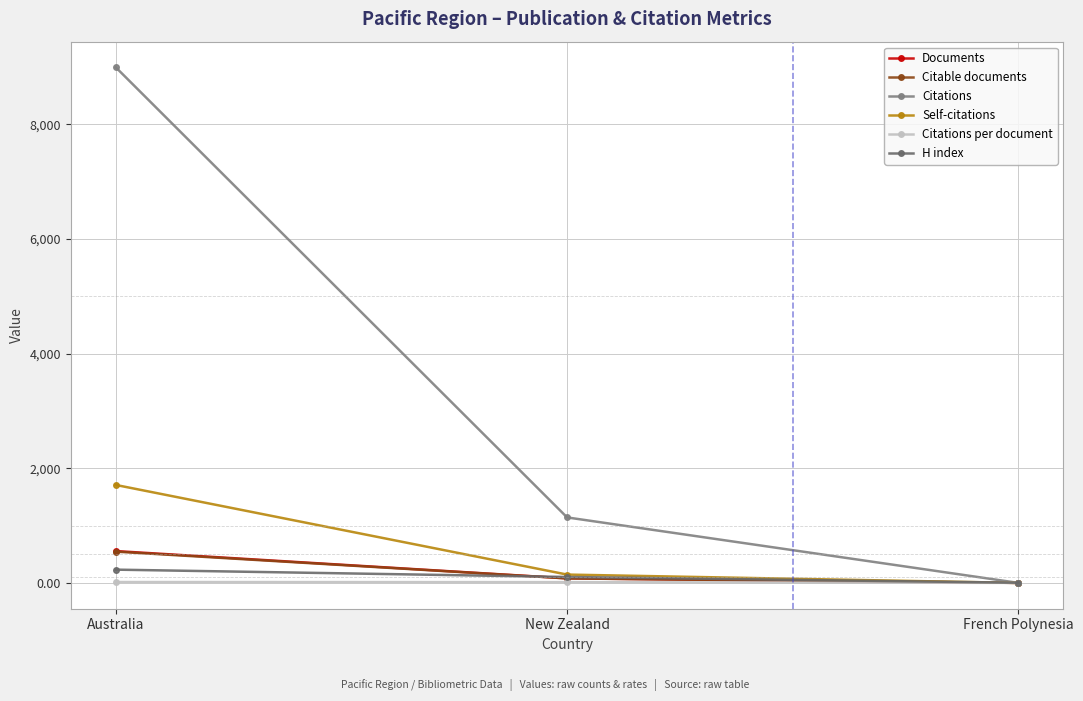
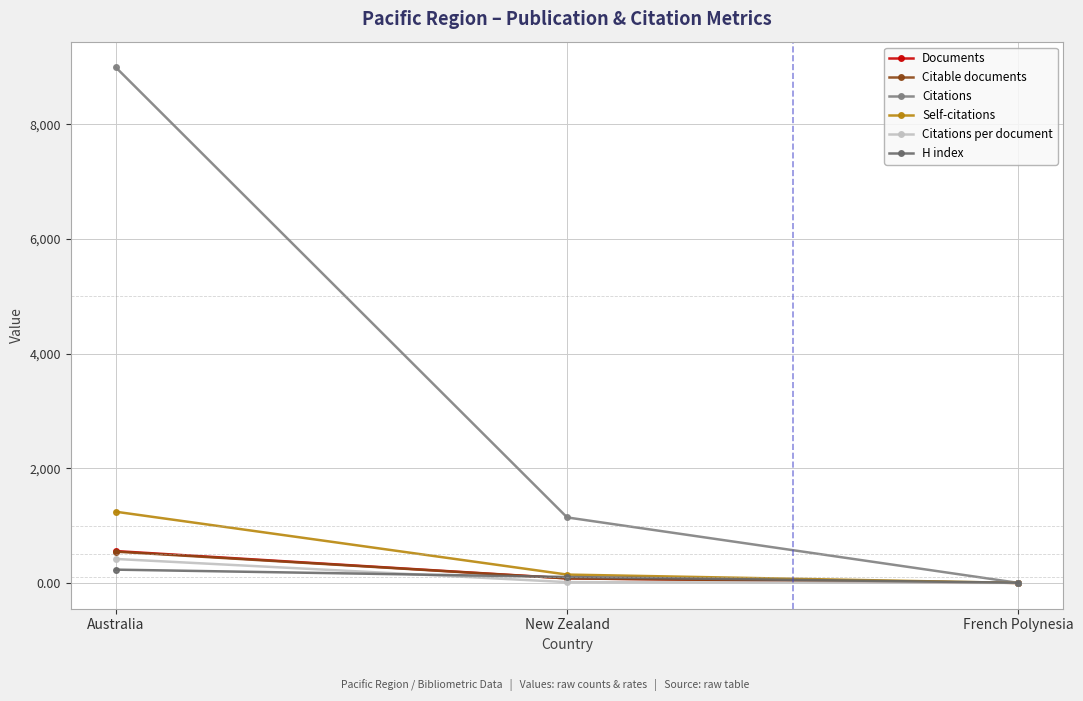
Self-citations, Australia: 1,700 -> 1,200
Citations per document, Australia: 0 -> 400
